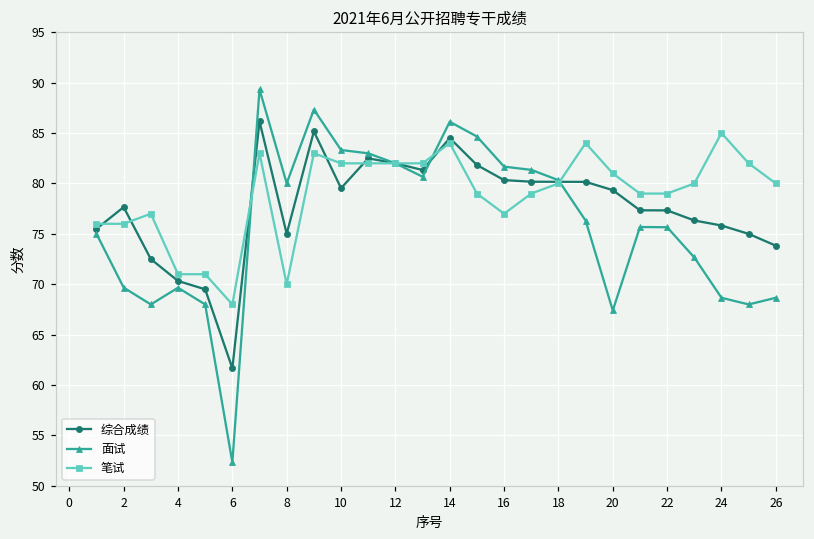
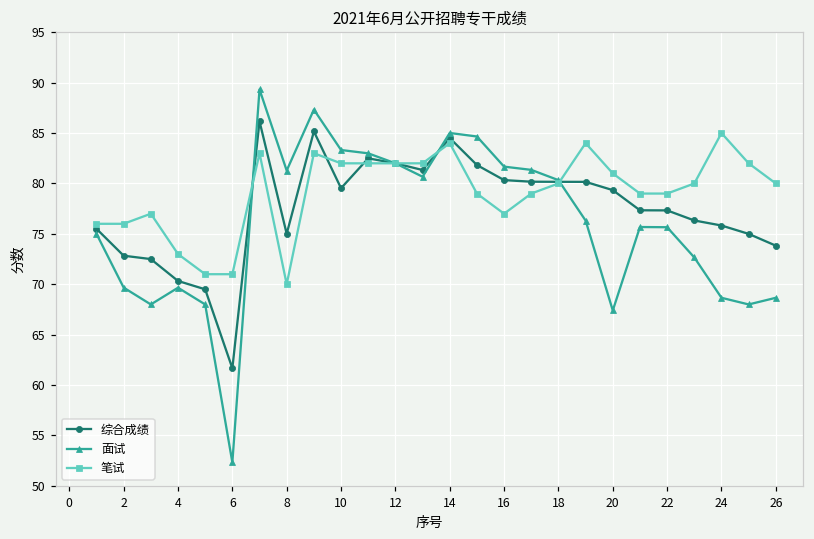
综合成绩, 2: 78 -> 73
笔试, 4: 71 -> 73
笔试, 6: 68 -> 71
面试, 8: 80 -> 81
面试, 14: 86 -> 85
